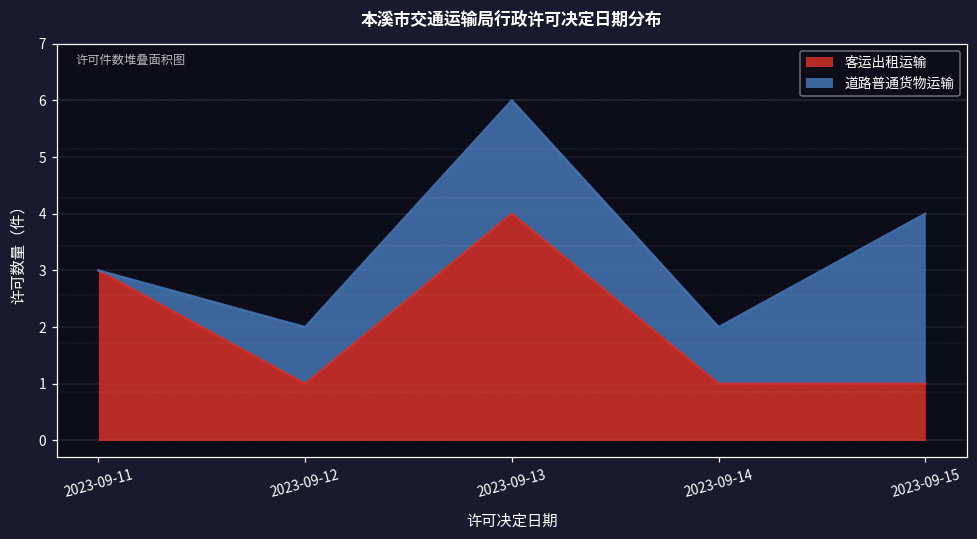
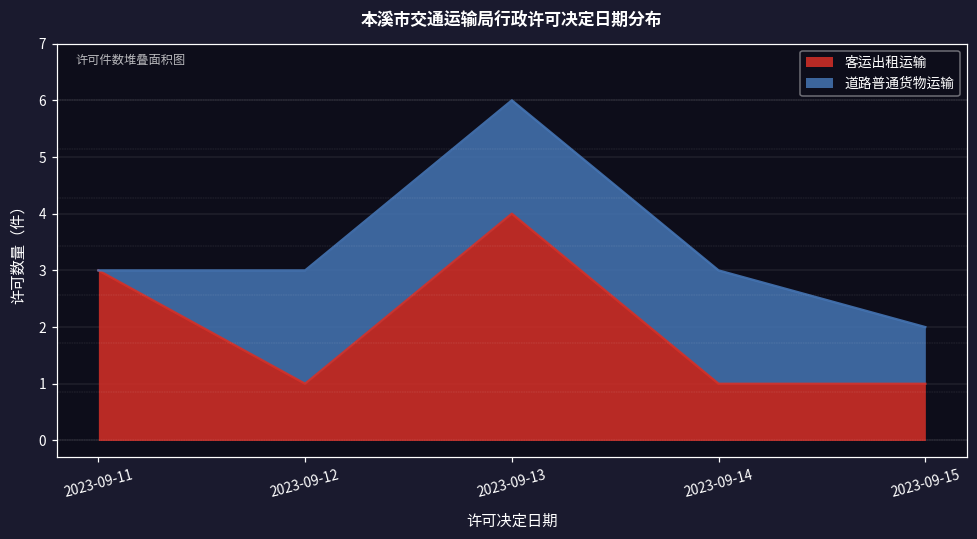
道路普通货物运输, 2023-09-12: 1 -> 2
道路普通货物运输, 2023-09-14: 1 -> 2
道路普通货物运输, 2023-09-15: 3 -> 1
